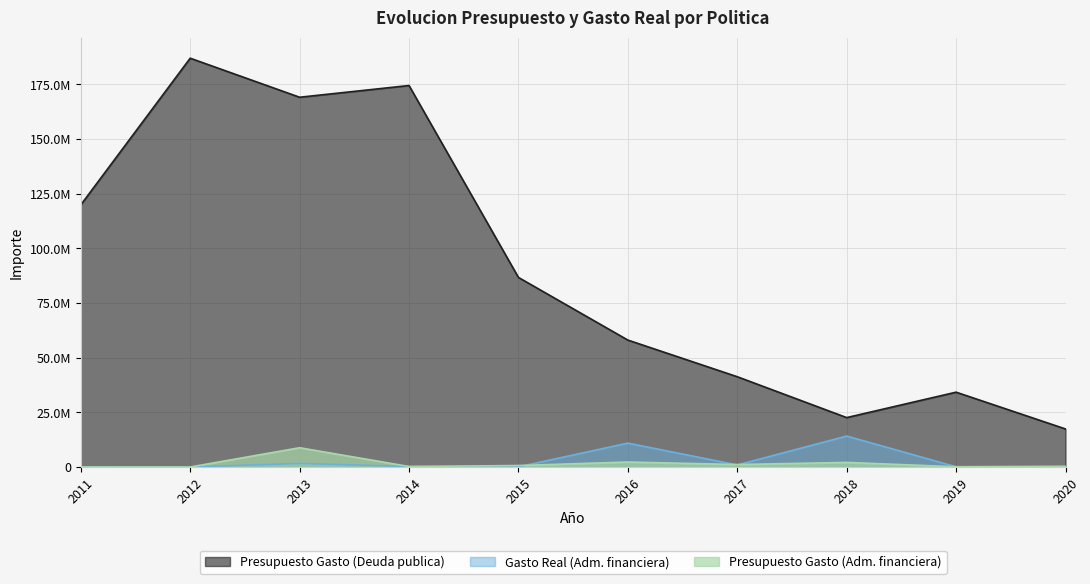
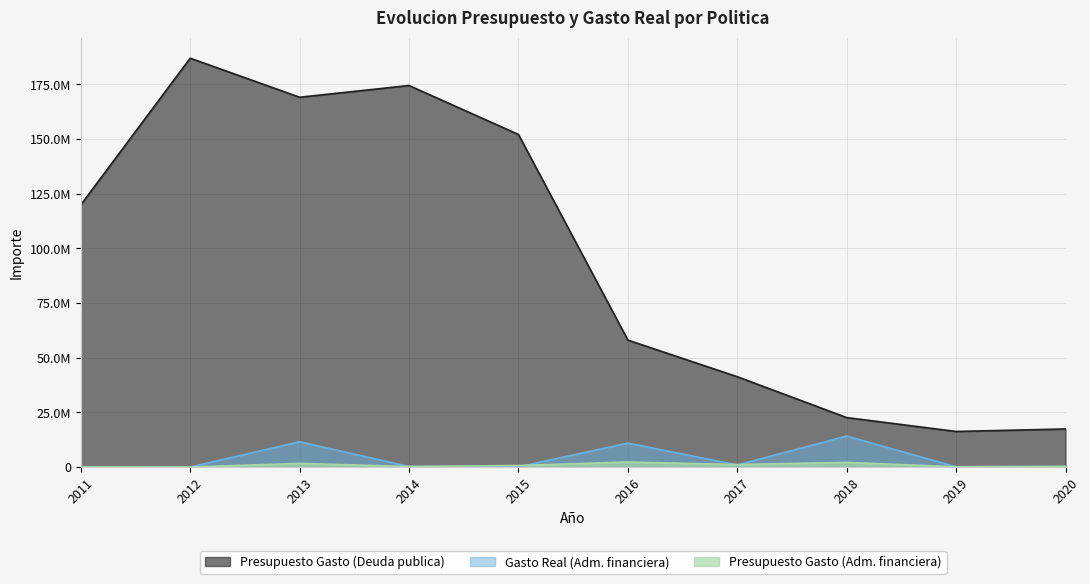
Gasto Real (Adm. financiera), 2013: 2000000 -> 12000000
Presupuesto Gasto (Adm. financiera), 2013: 9000000 -> 2000000
Presupuesto Gasto (Deuda publica), 2015: 87000000 -> 152000000
Presupuesto Gasto (Deuda publica), 2019: 34000000 -> 16000000
